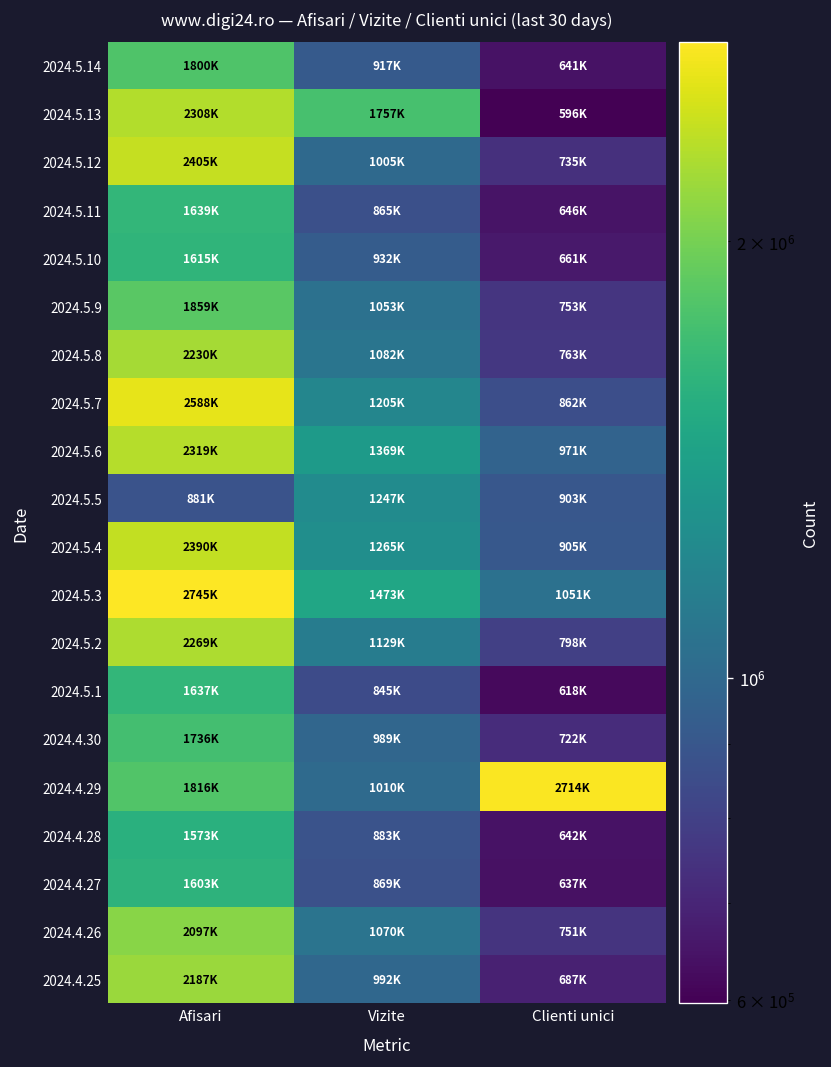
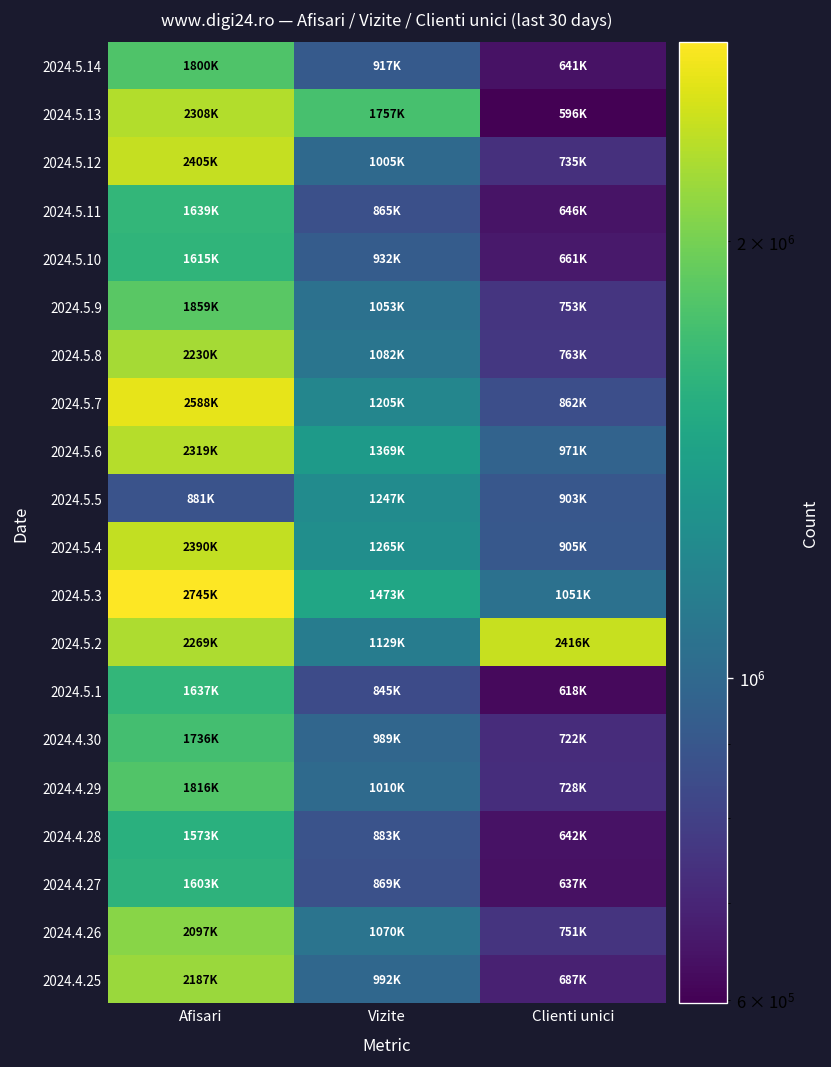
2024.5.2, Clienti unici: 798K -> 2416K
2024.4.29, Clienti unici: 2714K -> 728K
